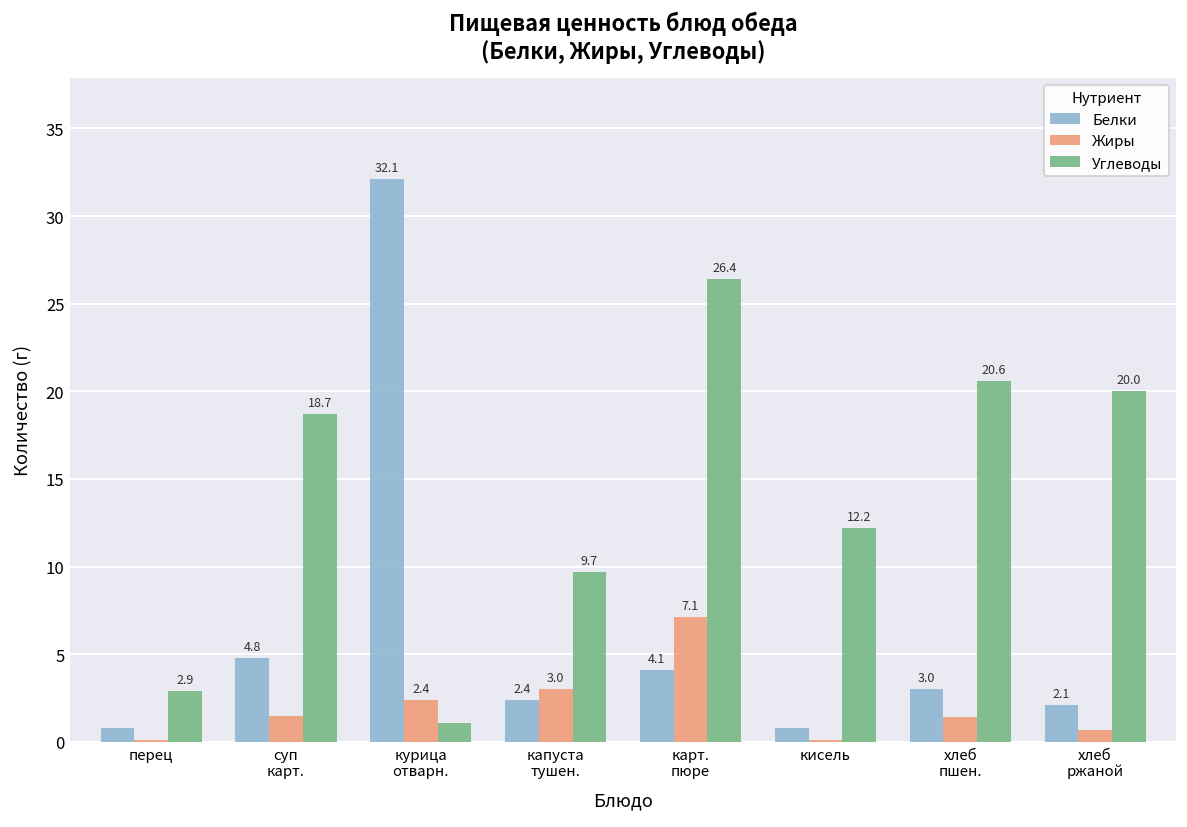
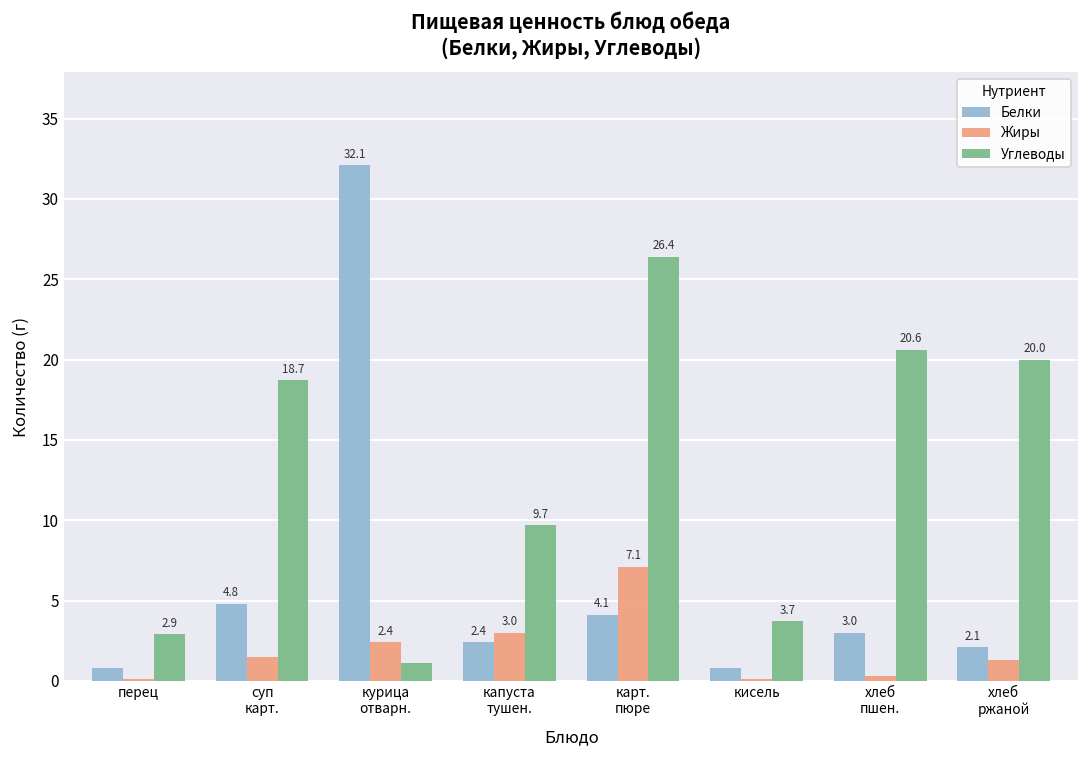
Углеводы, кисель: 12.2 -> 3.7
Жиры, хлеб пшен.: 1.4 -> 0.3
Жиры, хлеб ржаной: 0.7 -> 1.3
